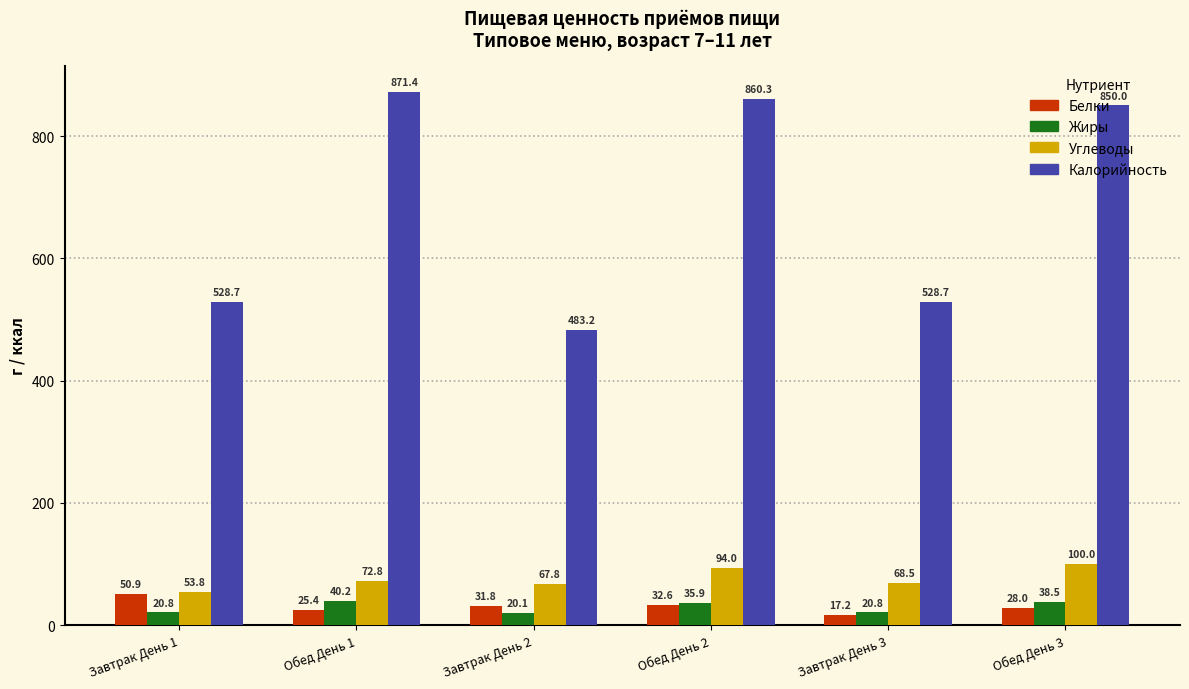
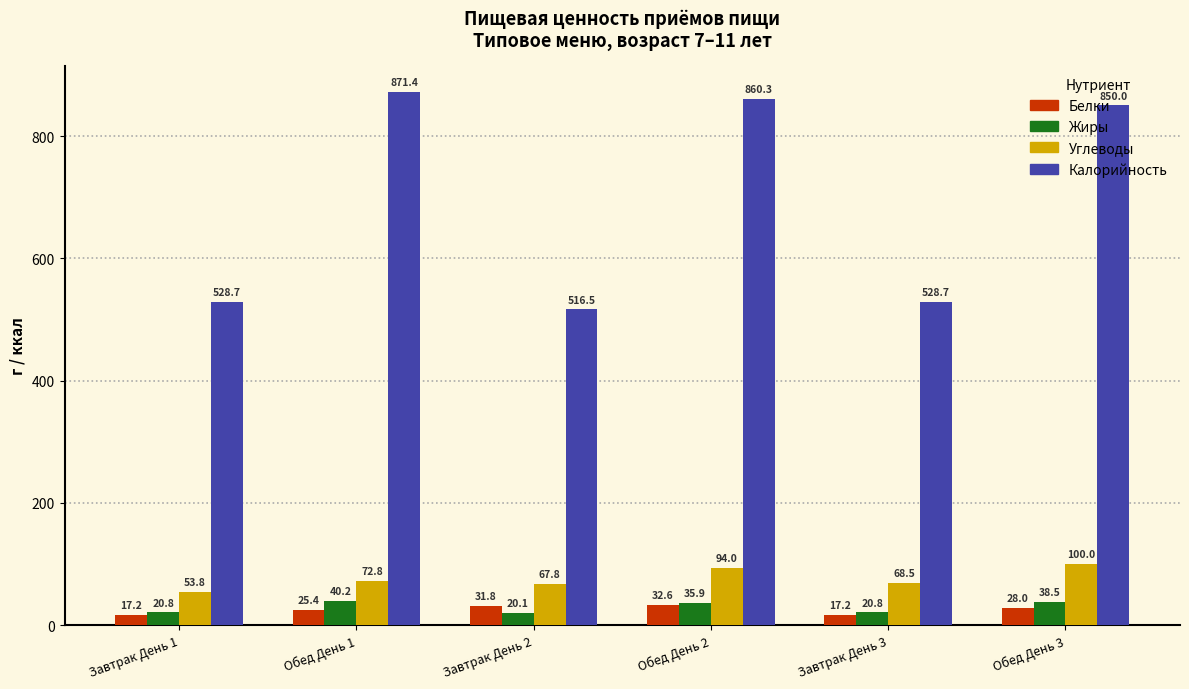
Белки, Завтрак День 1: 50.9 -> 17.2
Калорийность, Завтрак День 2: 483.2 -> 516.5
